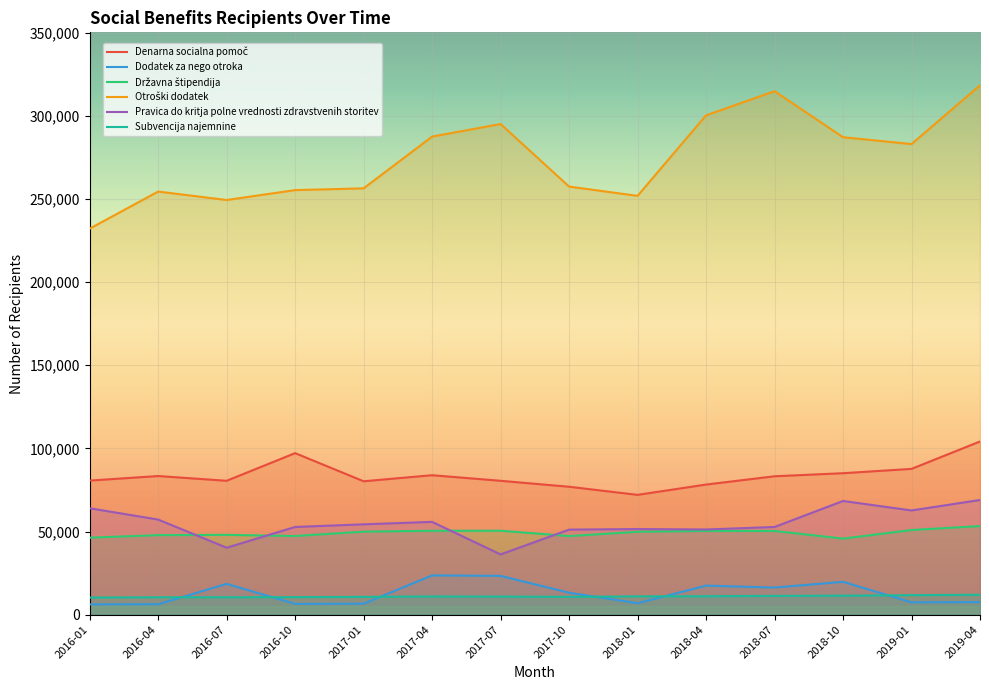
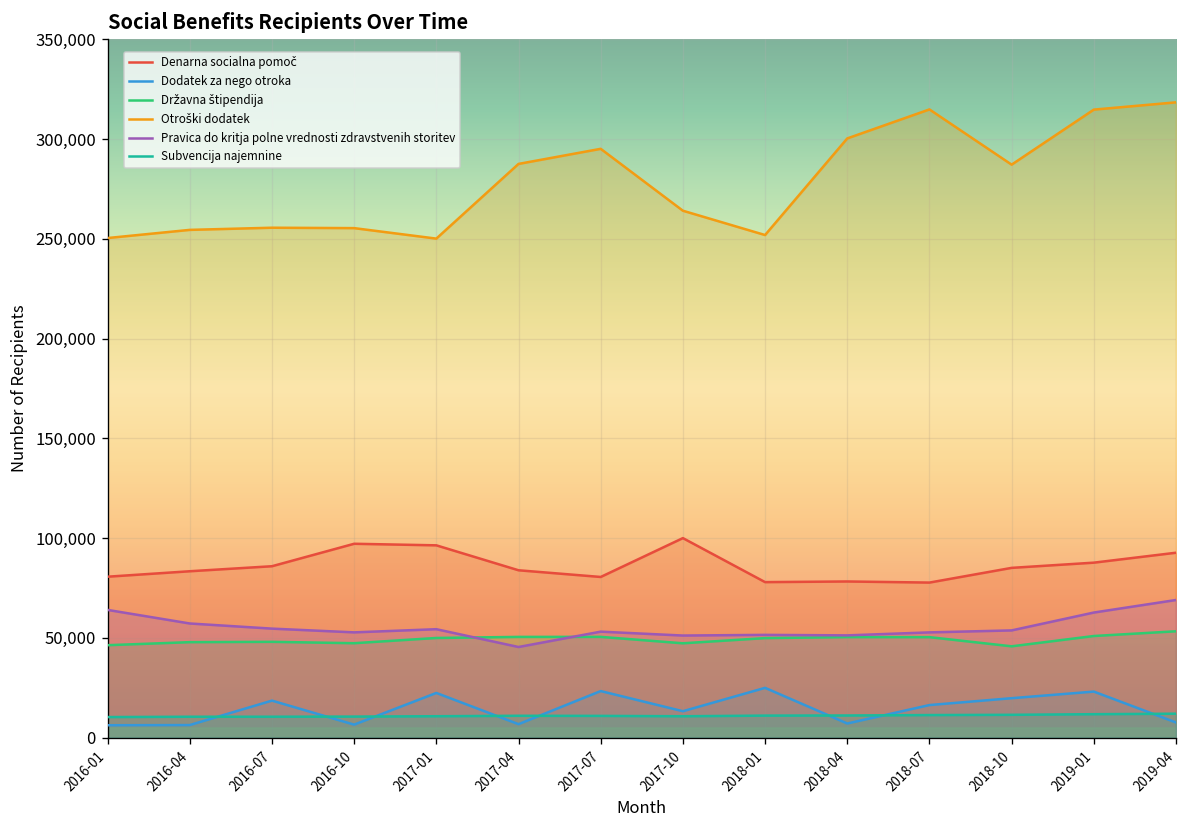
Otroški dodatek, 2016-01: 232,000 -> 250,000
Denarna socialna pomoč, 2016-07: 81,000 -> 86,000
Otroški dodatek, 2016-07: 249,000 -> 256,000
Pravica do kritja polne vrednosti zdravstvenih storitev, 2016-07: 40,000 -> 55,000
Denarna socialna pomoč, 2017-01: 80,000 -> 96,000
Dodatek za nego otroka, 2017-01: 7,000 -> 22,000
Otroški dodatek, 2017-01: 256,000 -> 250,000
Dodatek za nego otroka, 2017-04: 24,000 -> 7,000
Pravica do kritja polne vrednosti zdravstvenih storitev, 2017-04: 56,000 -> 45,000
Pravica do kritja polne vrednosti zdravstvenih storitev, 2017-07: 36,000 -> 53,000
Denarna socialna pomoč, 2017-10: 77,000 -> 100,000
Otroški dodatek, 2017-10: 257,000 -> 264,000
Denarna socialna pomoč, 2018-01: 72,000 -> 78,000
Dodatek za nego otroka, 2018-01: 7,000 -> 25,000
Dodatek za nego otroka, 2018-04: 17,000 -> 7,000
Denarna socialna pomoč, 2018-07: 83,000 -> 78,000
Pravica do kritja polne vrednosti zdravstvenih storitev, 2018-10: 68,000 -> 54,000
Dodatek za nego otroka, 2019-01: 7,000 -> 23,000
Otroški dodatek, 2019-01: 283,000 -> 315,000
Denarna socialna pomoč, 2019-04: 104,000 -> 93,000
